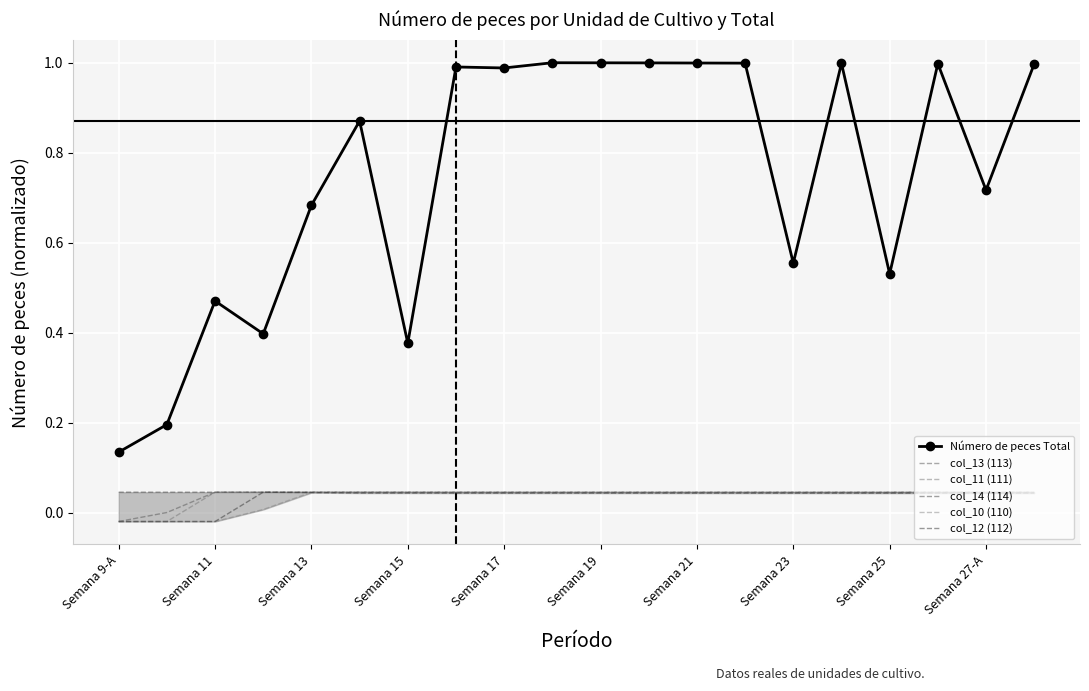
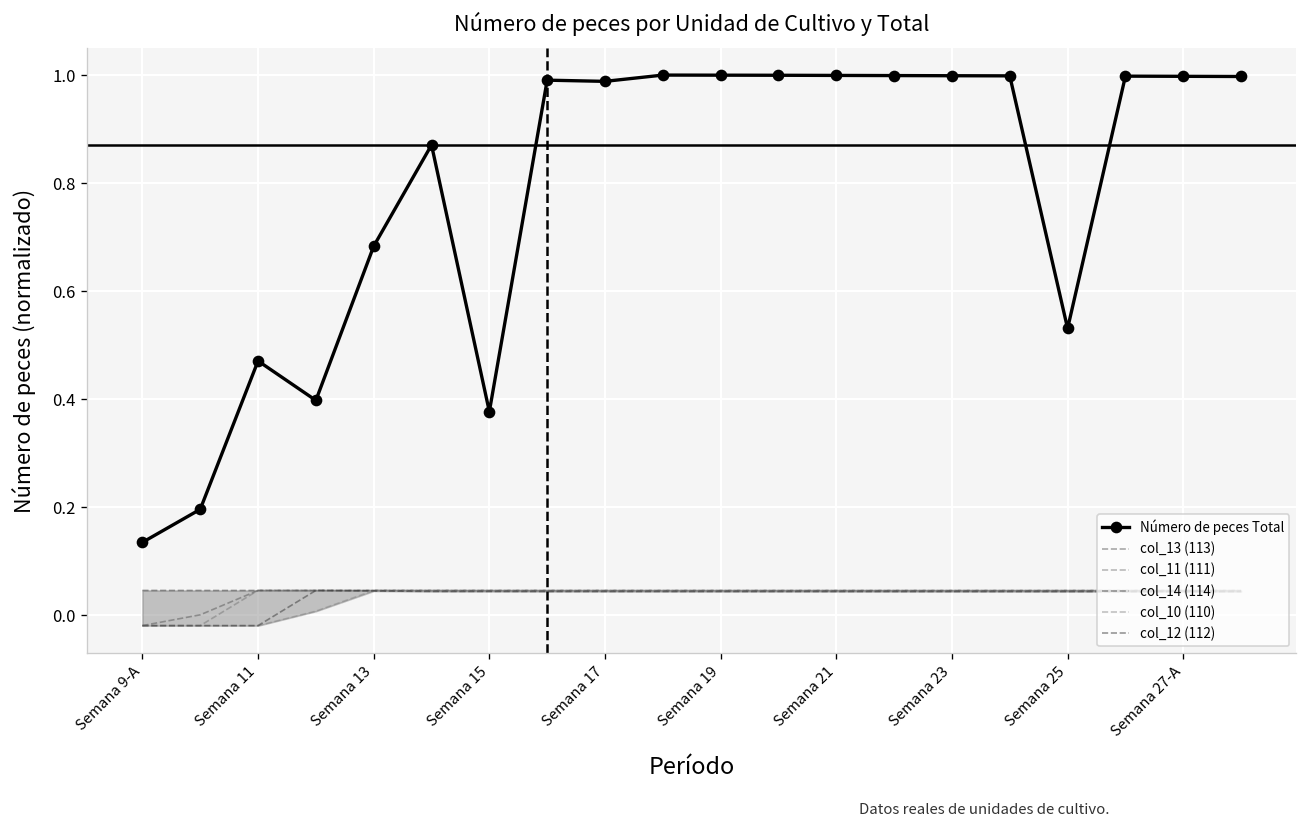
Número de peces Total, Semana 23: 0.55 -> 1.00
Número de peces Total, Semana 27-A: 0.72 -> 1.00
